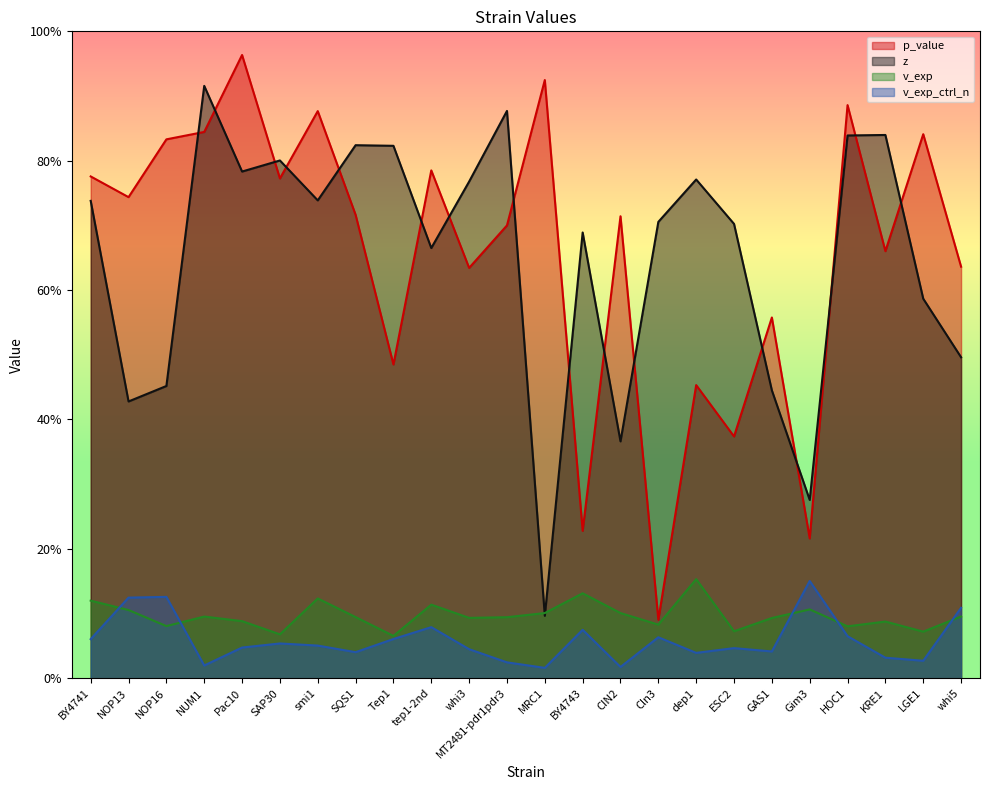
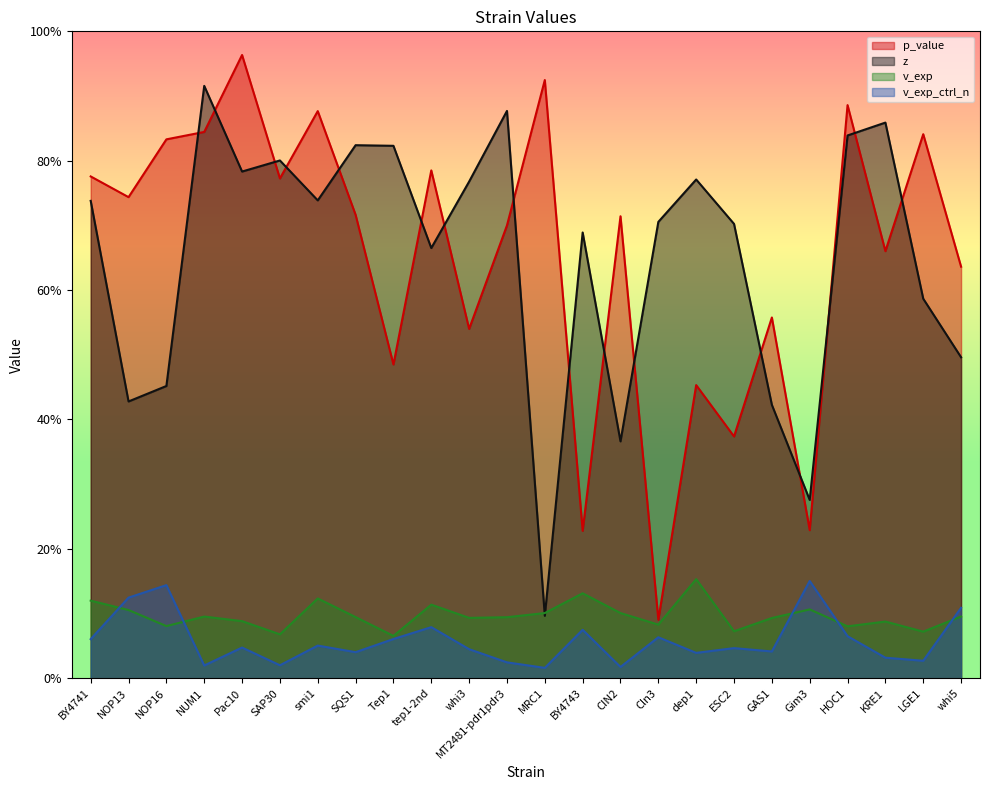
v_exp_ctrl_n, NOP16: 13% -> 14%
v_exp_ctrl_n, SAP30: 5% -> 2%
p_value, whi3: 63% -> 54%
z, GAS1: 45% -> 42%
p_value, Gim3: 22% -> 23%
z, KRE1: 84% -> 86%
